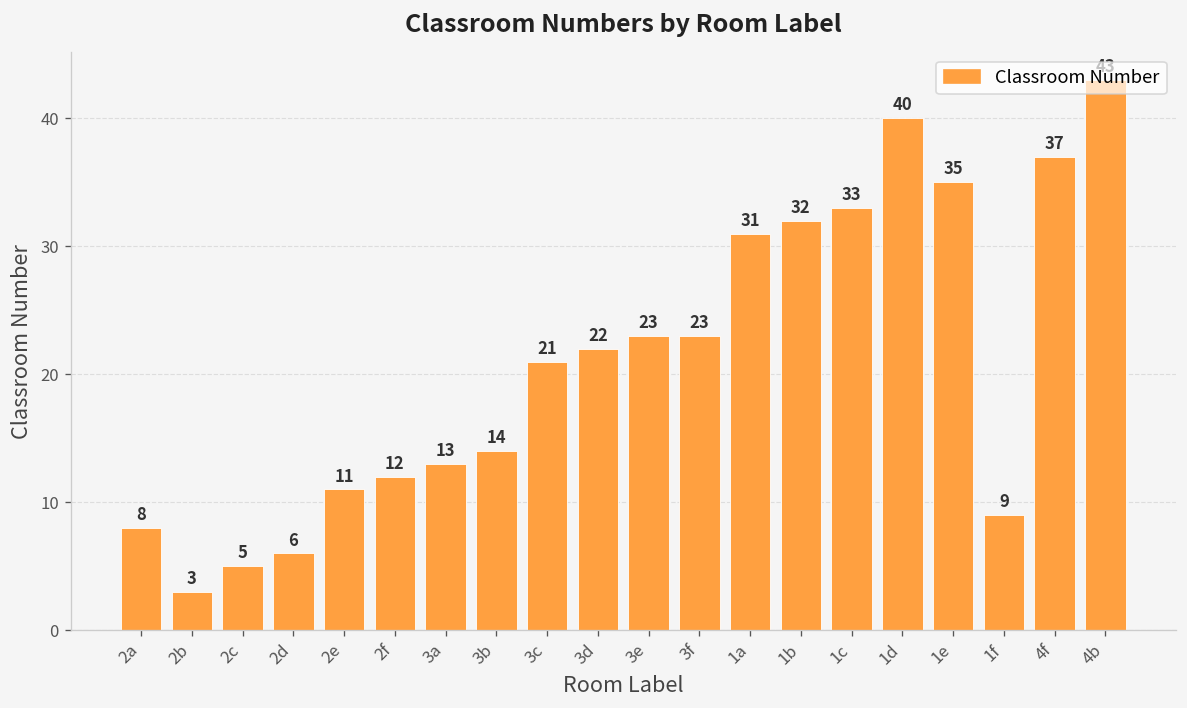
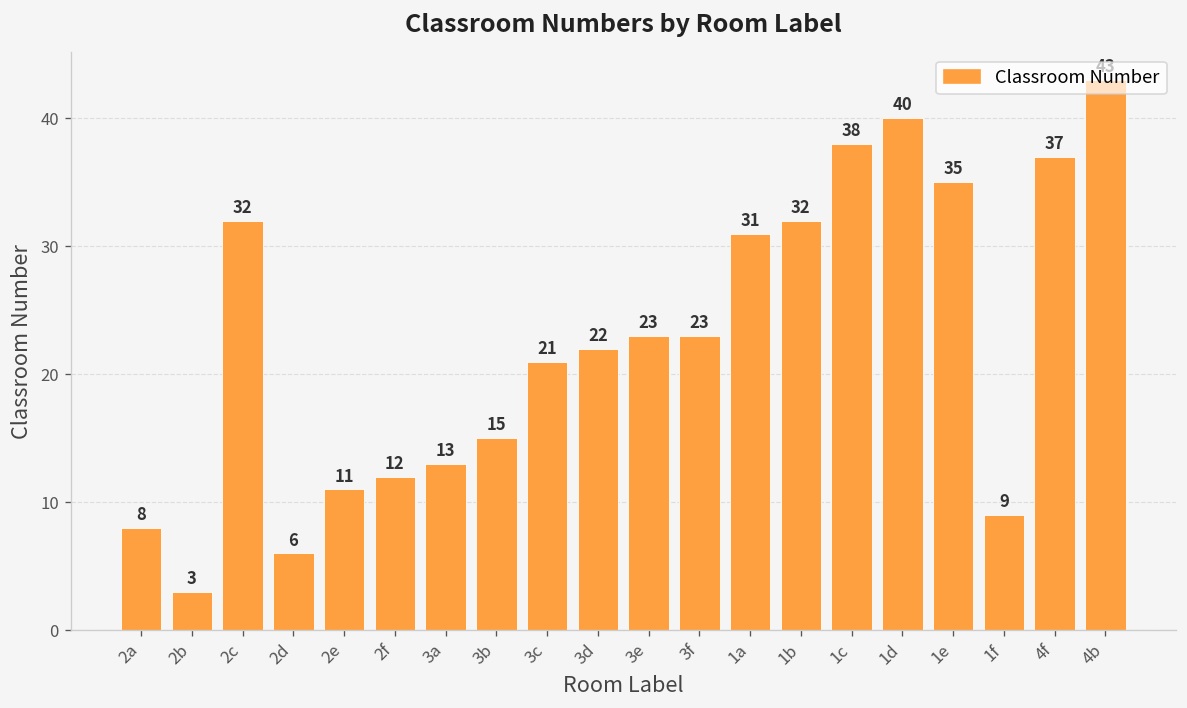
2c: 5 -> 32
3b: 14 -> 15
1c: 33 -> 38
